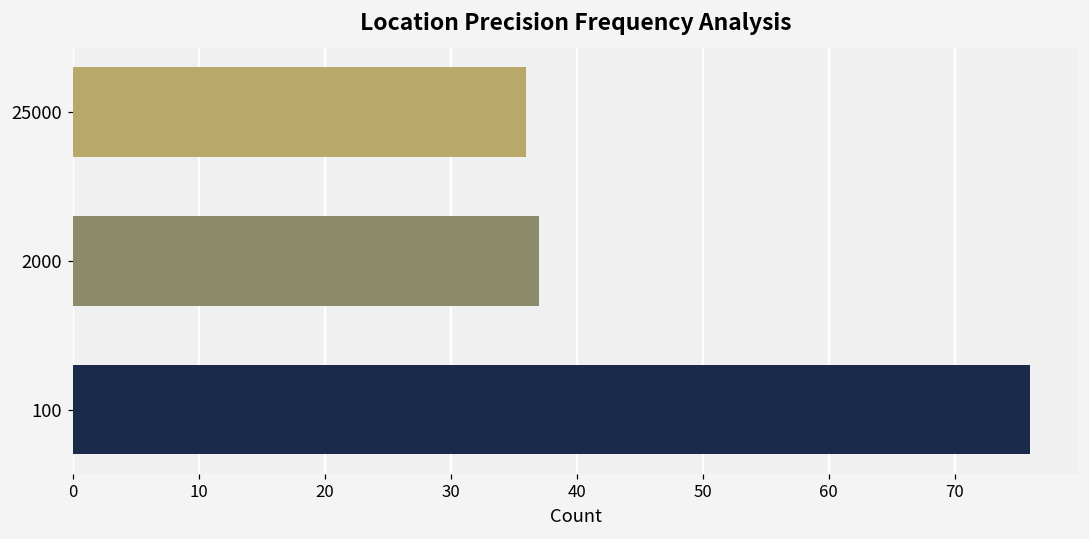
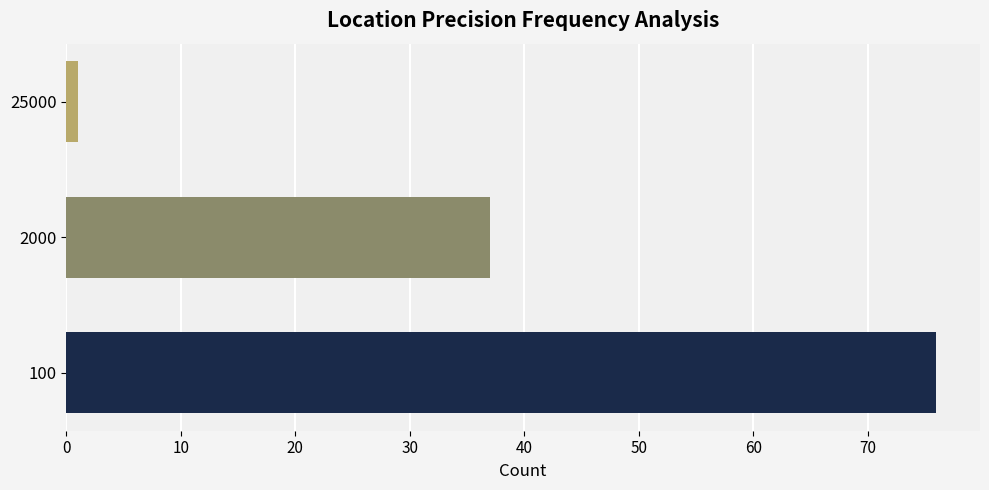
25000: 36 -> 1
